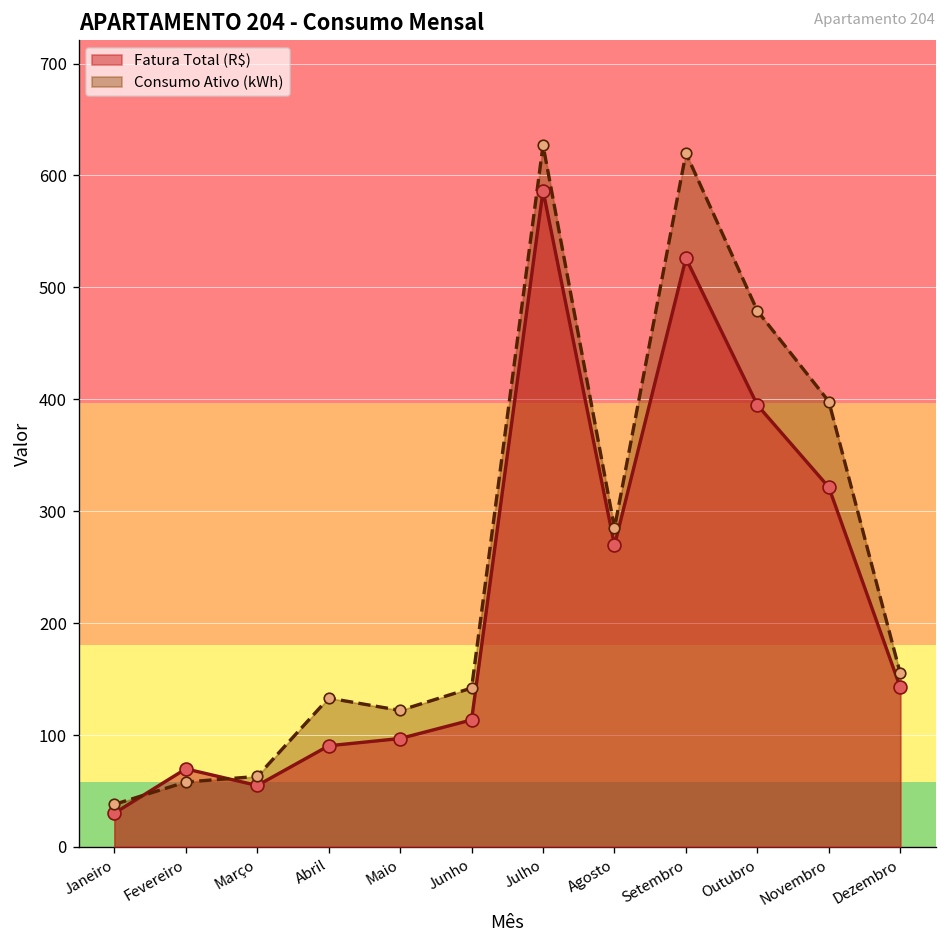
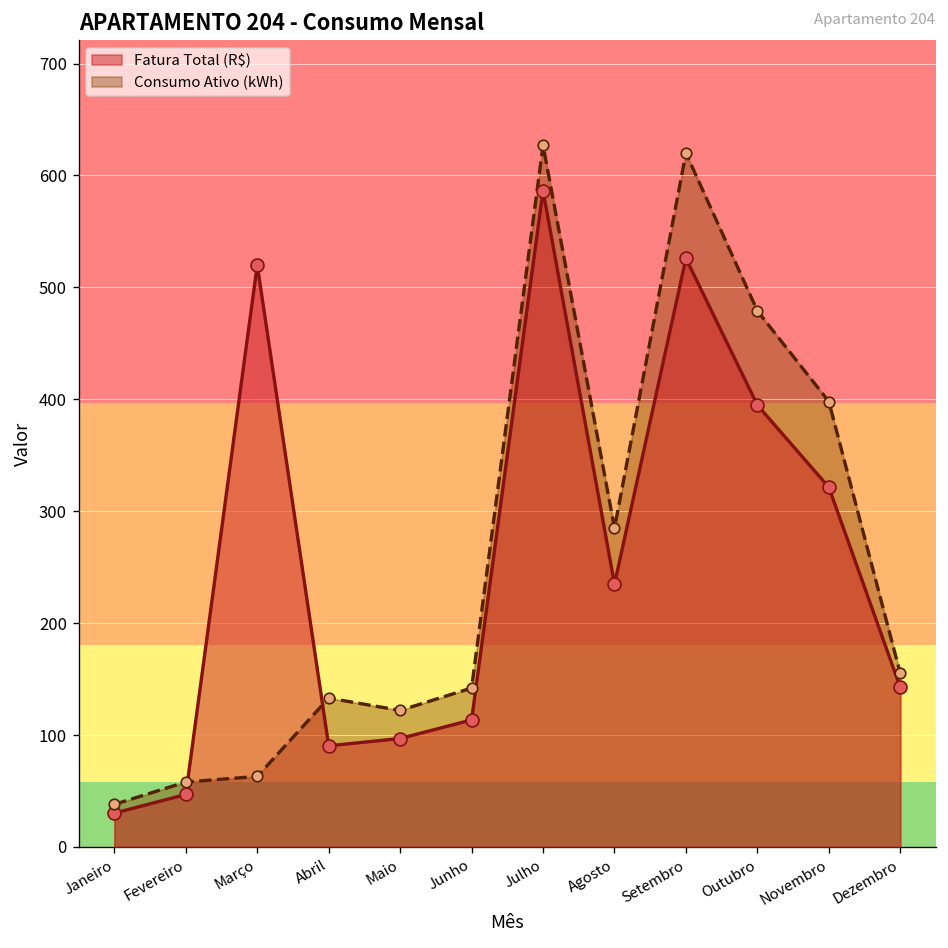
Fatura Total (R$), Fevereiro: 70 -> 50
Fatura Total (R$), Março: 50 -> 520
Fatura Total (R$), Agosto: 270 -> 230
